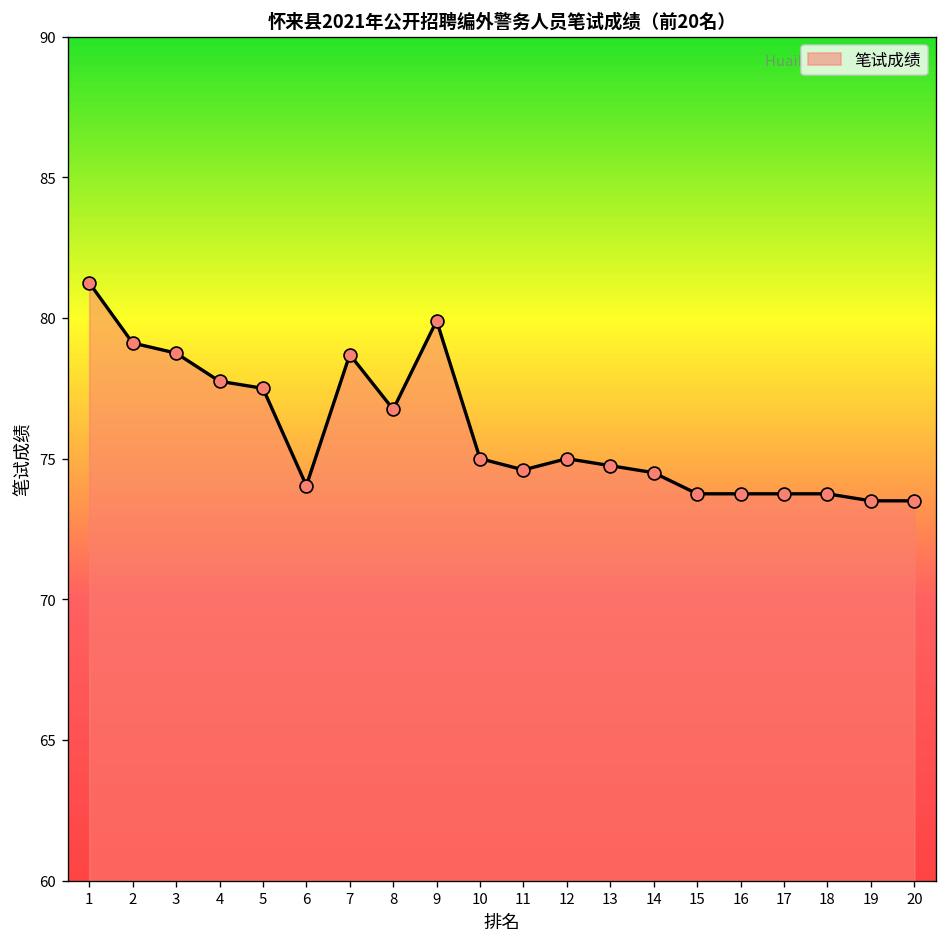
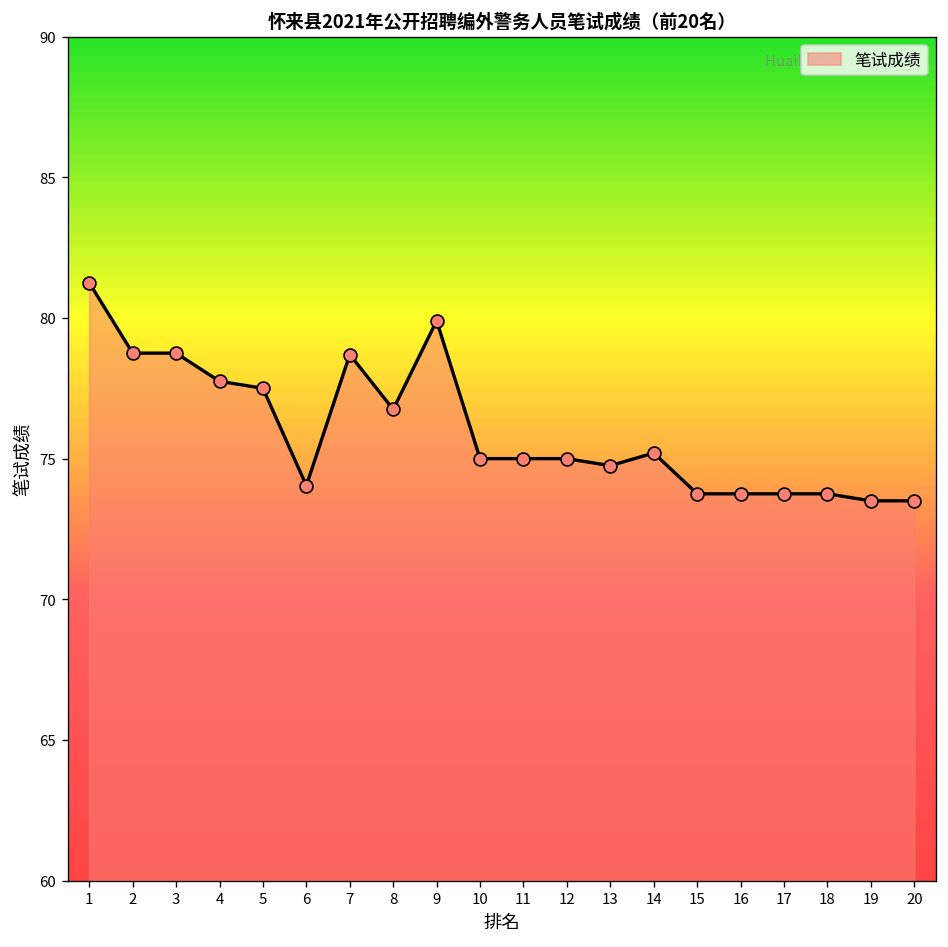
2: 79.1 -> 78.8
11: 74.6 -> 75.0
14: 74.5 -> 75.2
